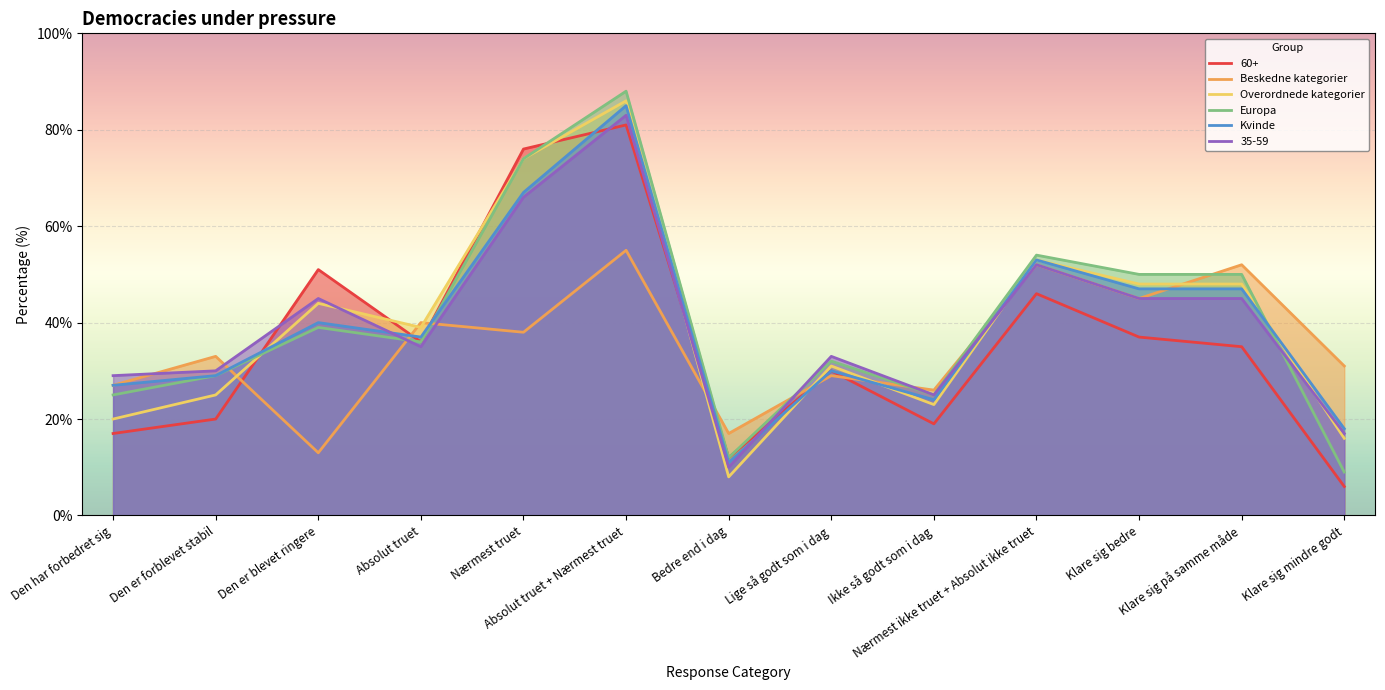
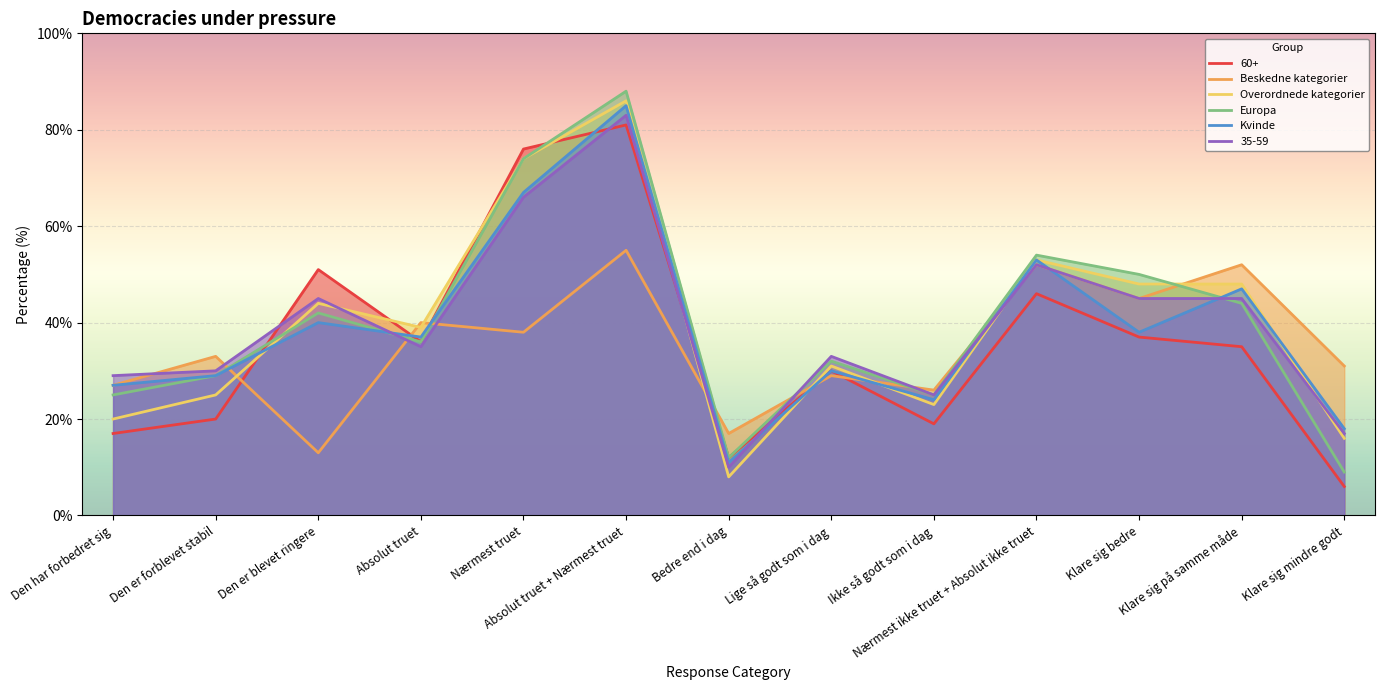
Europa, Den er blevet ringere: 39% -> 42%
Kvinde, Klare sig bedre: 47% -> 38%
Europa, Klare sig på samme måde: 50% -> 44%
